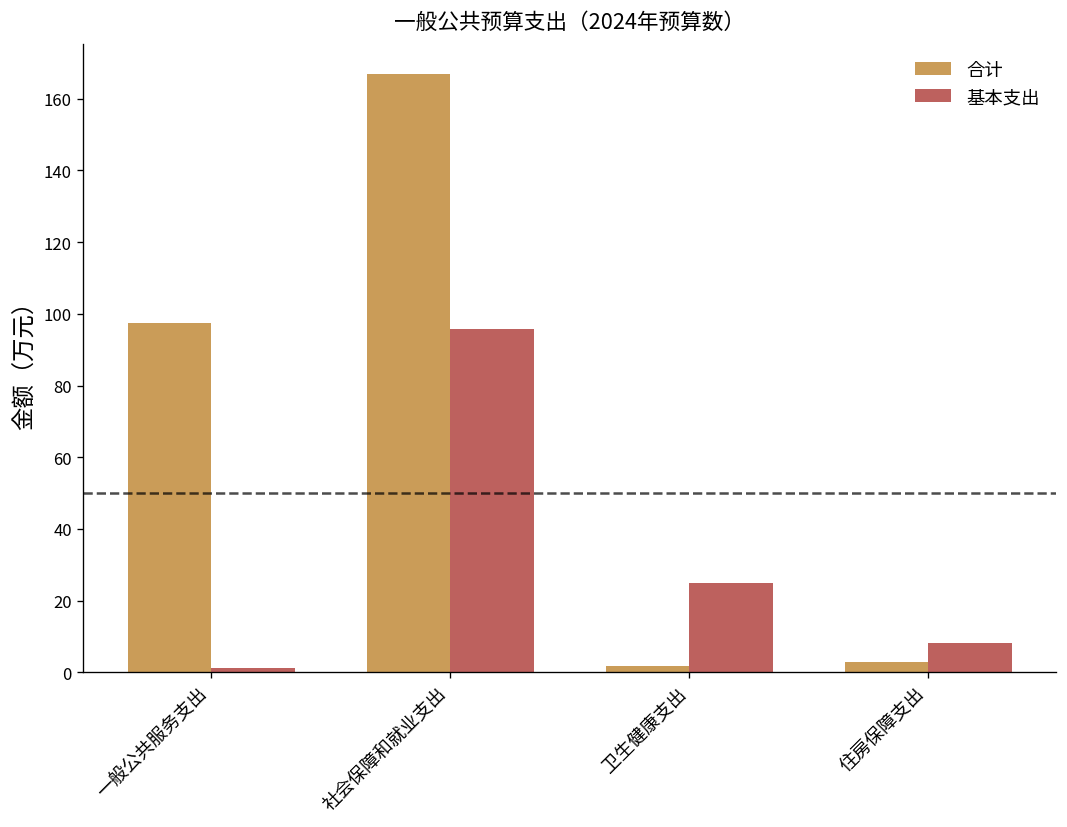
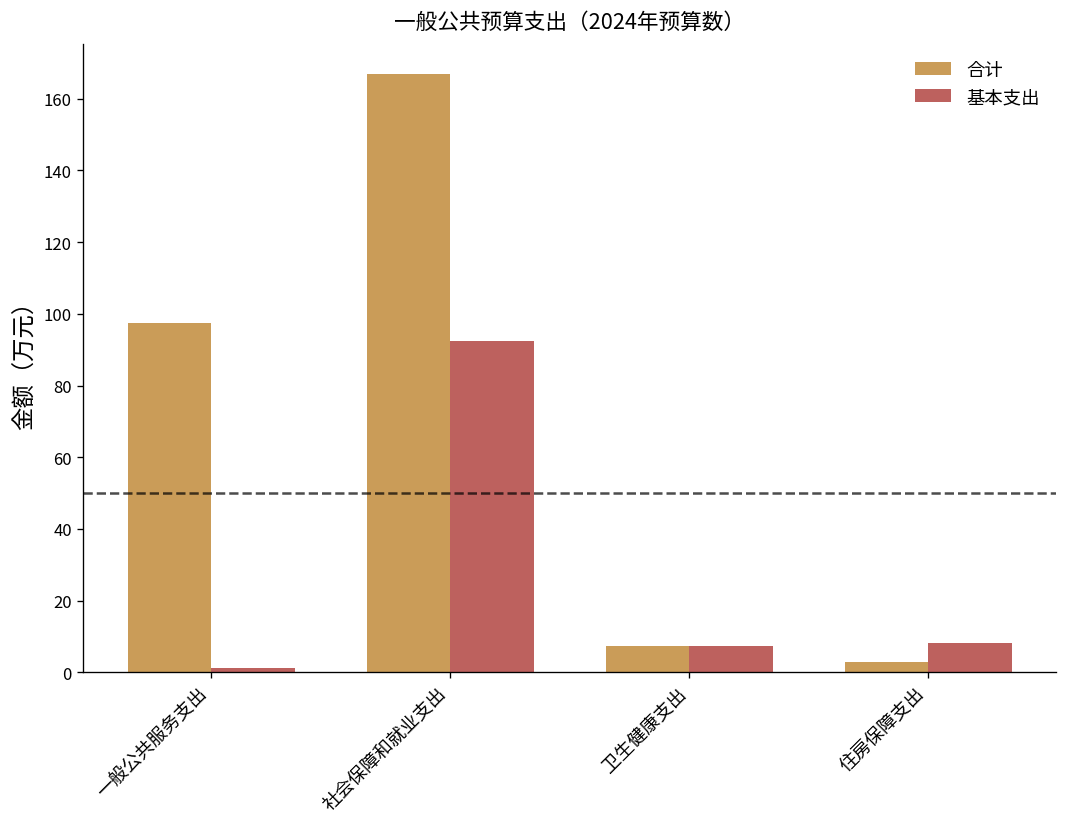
基本支出, 社会保障和就业支出: 96 -> 92
合计, 卫生健康支出: 2 -> 8
基本支出, 卫生健康支出: 25 -> 8
